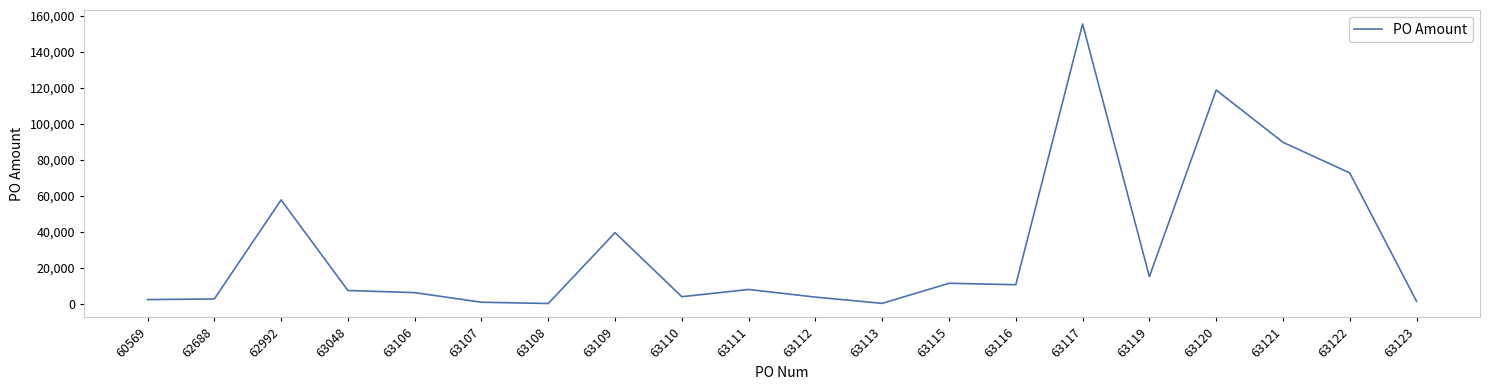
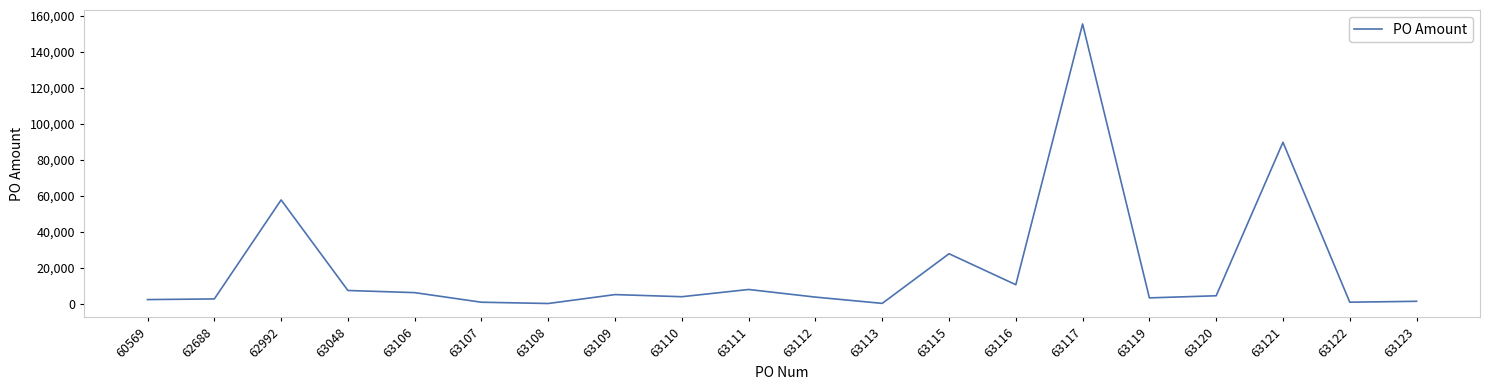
63109: 40,000 -> 5,000
63115: 12,000 -> 28,000
63119: 15,000 -> 3,000
63120: 119,000 -> 5,000
63122: 73,000 -> 1,000
